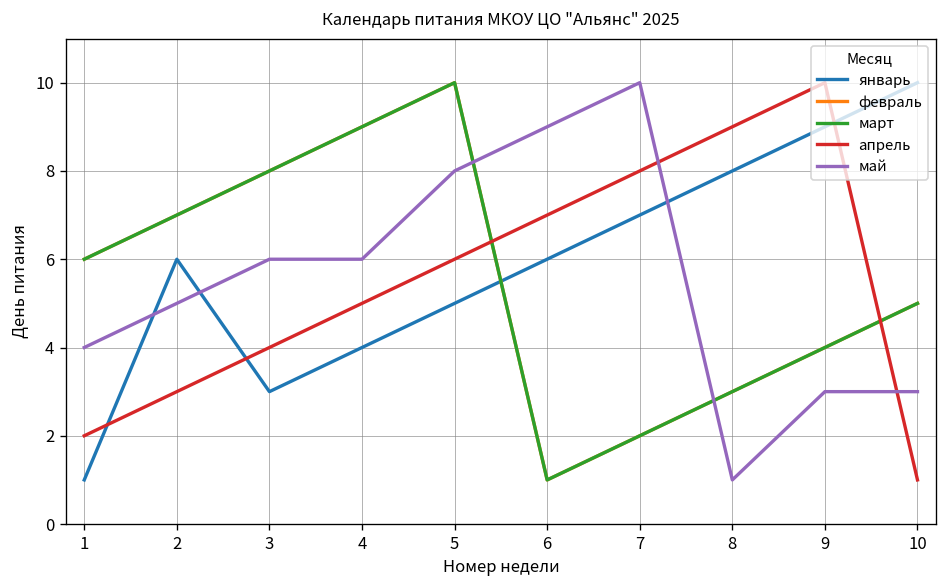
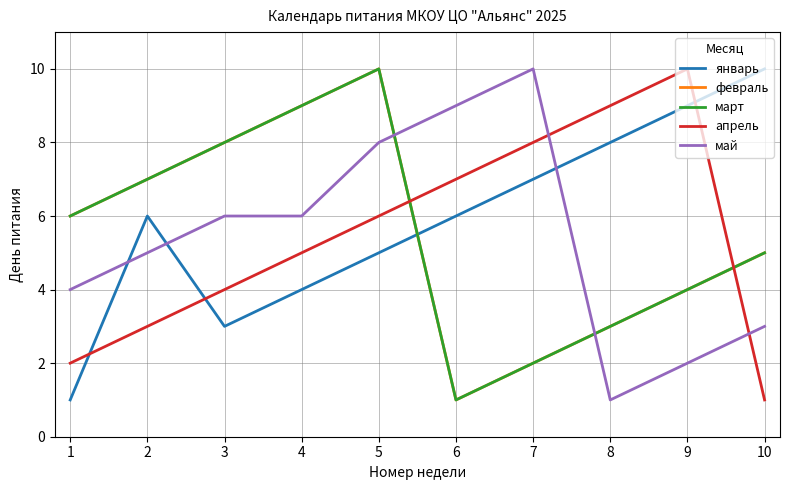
май, 9: 3 -> 2
